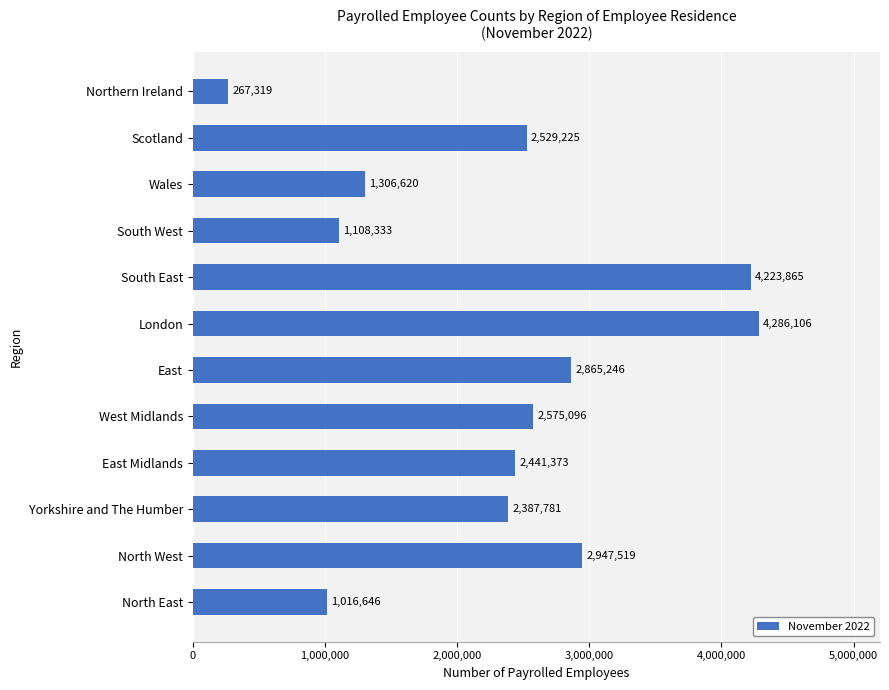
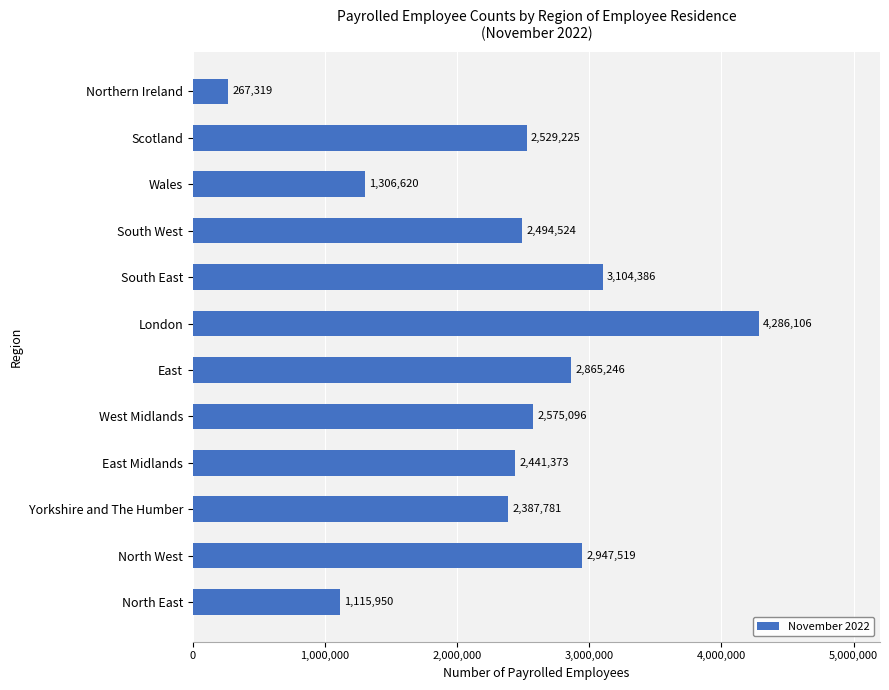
South West: 1,108,333 -> 2,494,524
South East: 4,223,865 -> 3,104,386
North East: 1,016,646 -> 1,115,950
